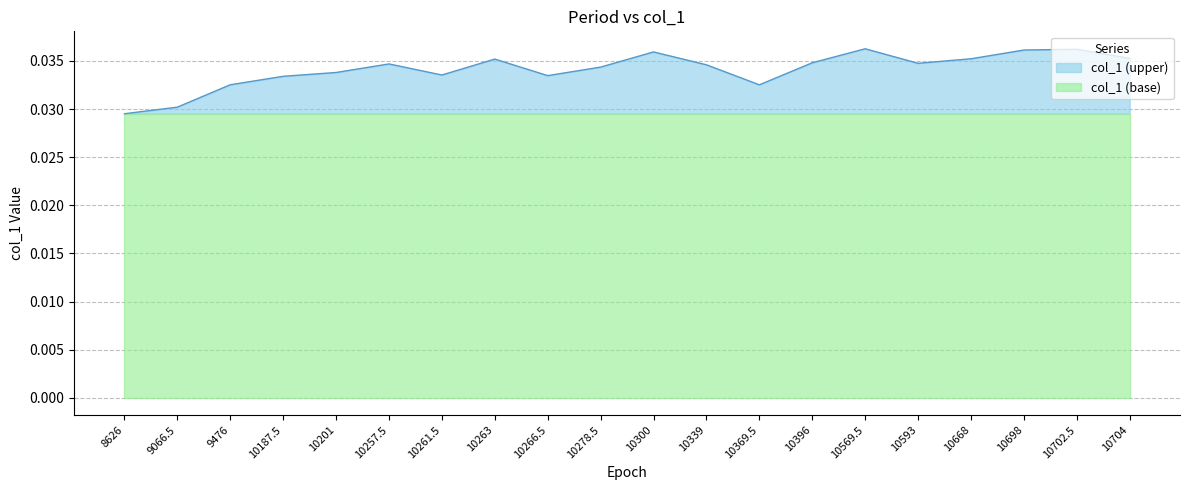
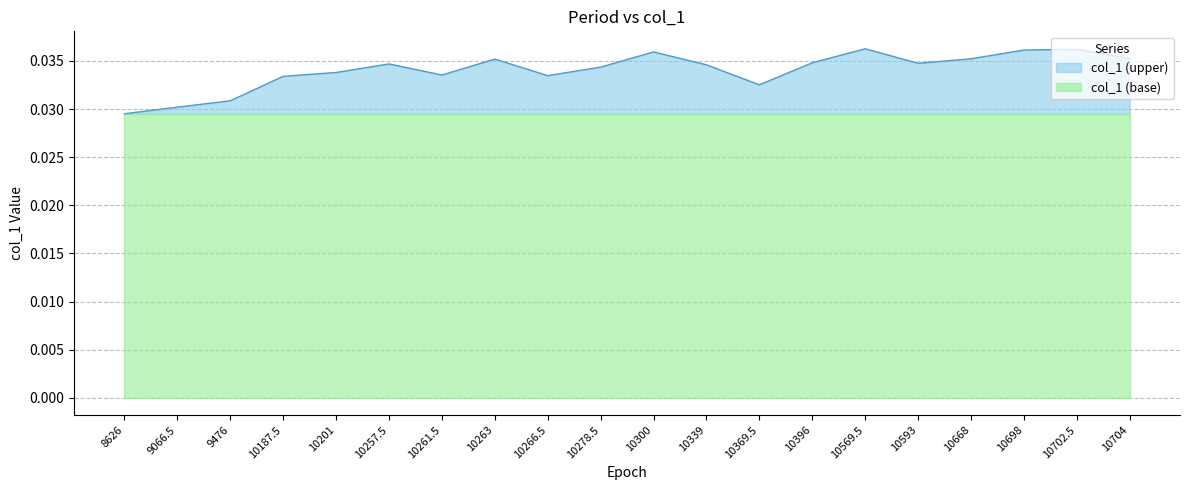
col_1 (upper), 9476: 0.033 -> 0.031
